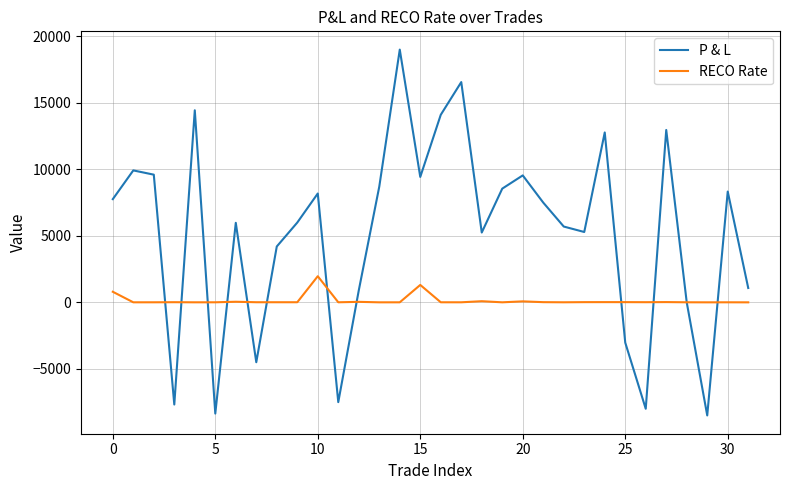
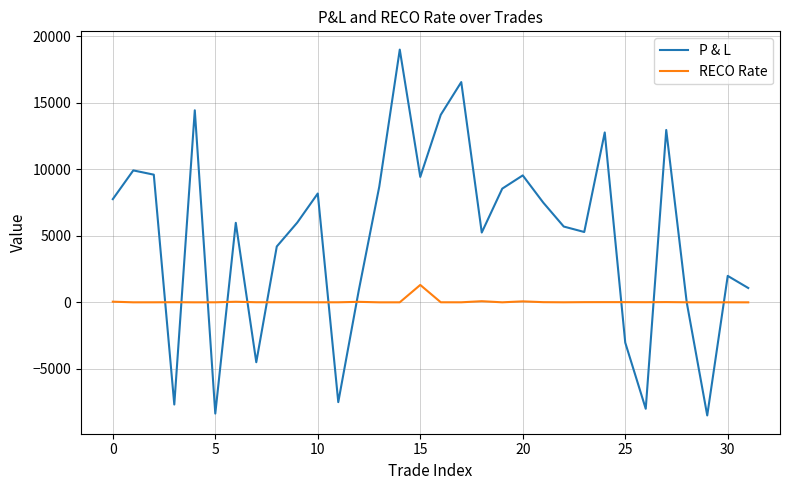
RECO Rate, 0: 800 -> 100
RECO Rate, 10: 2000 -> 0
P & L, 30: 8300 -> 2000
